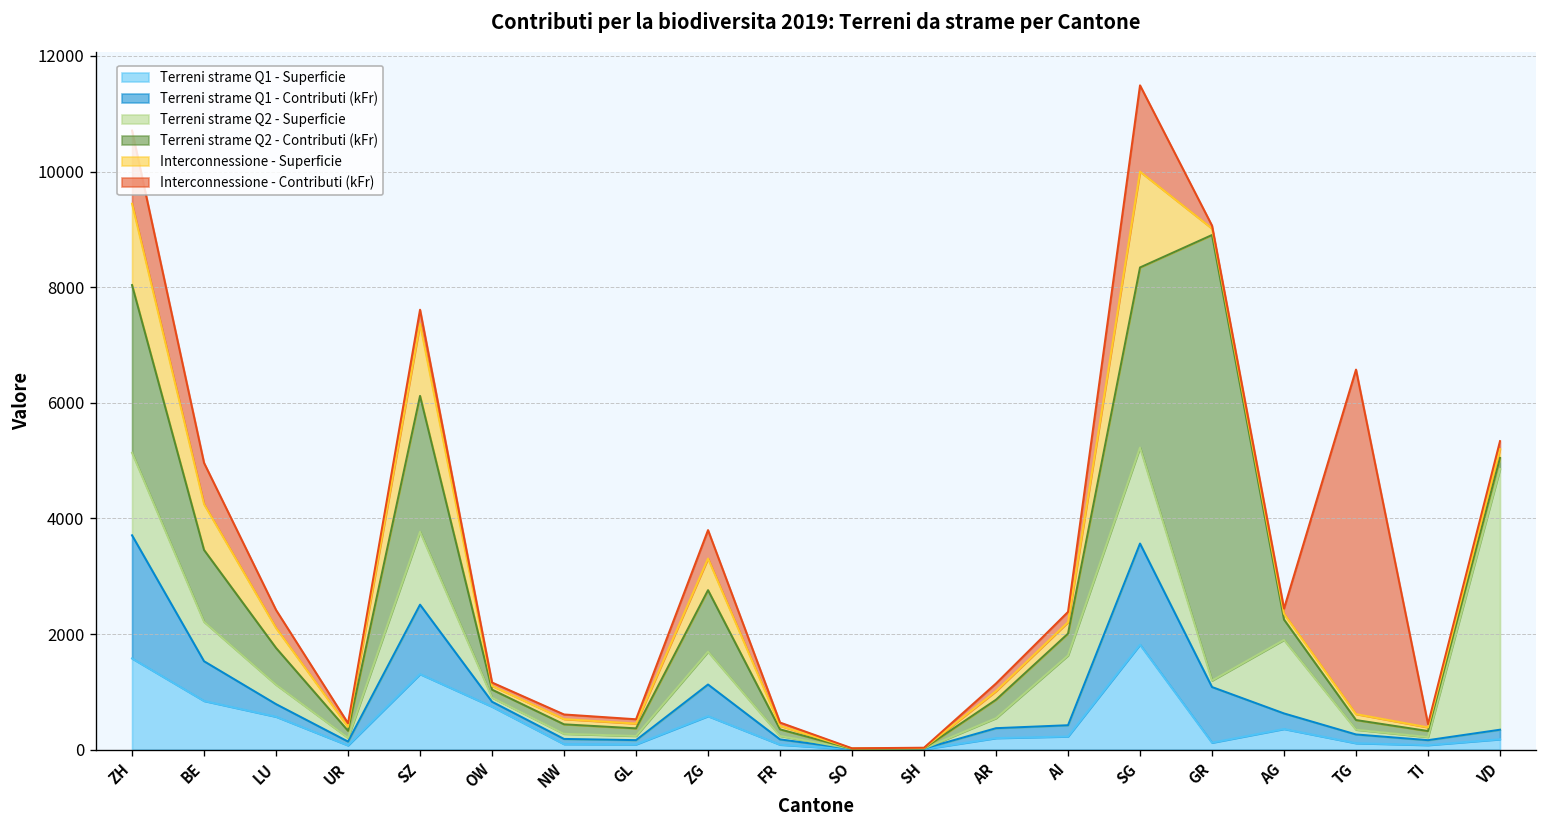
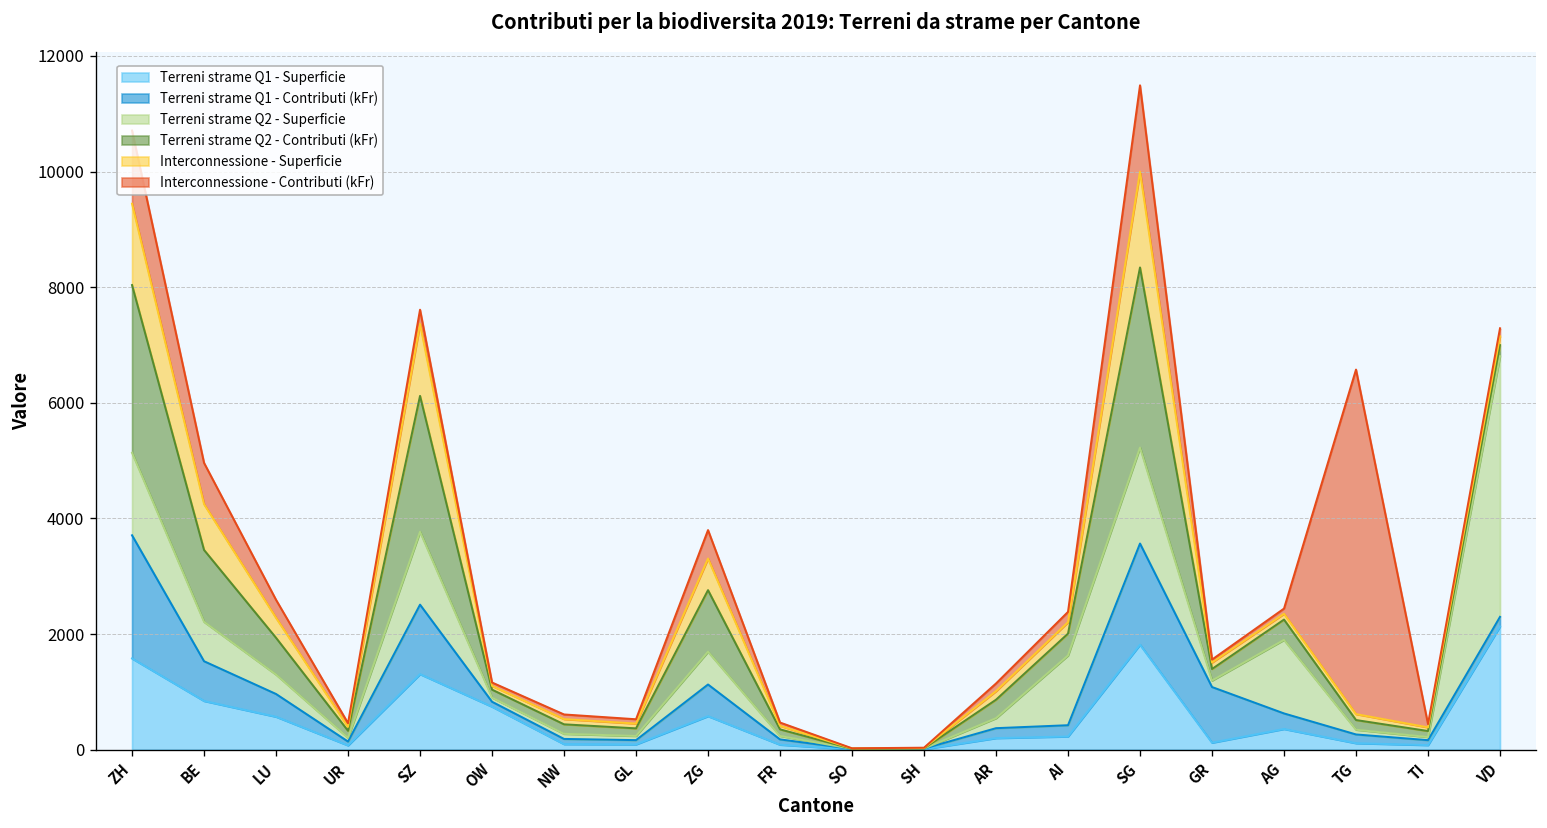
Terreni strame Q1 - Contributi (kFr), LU: 200 -> 400
Terreni strame Q2 - Contributi (kFr), GR: 7700 -> 200
Terreni strame Q1 - Superficie, VD: 200 -> 2100
